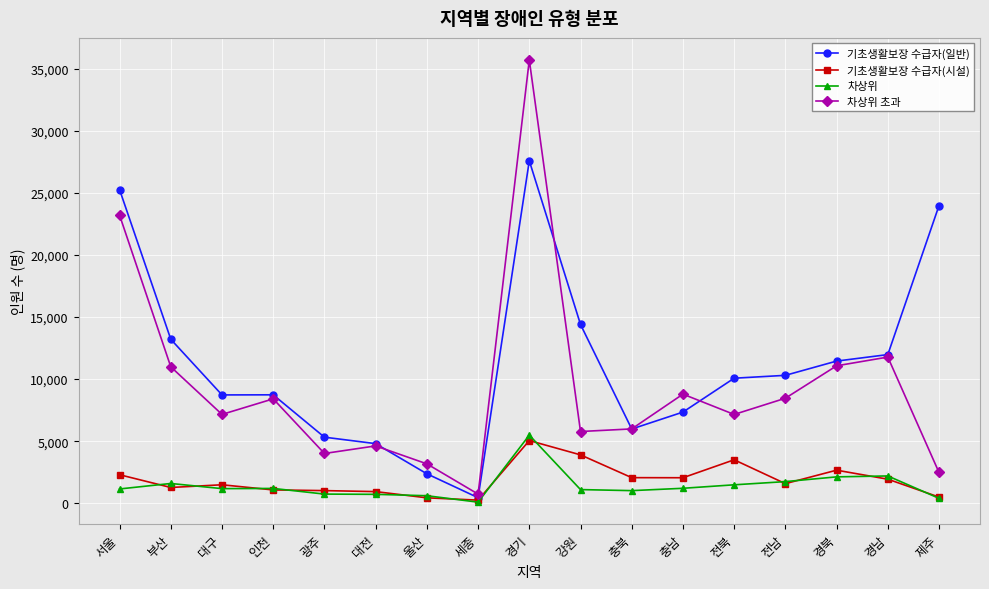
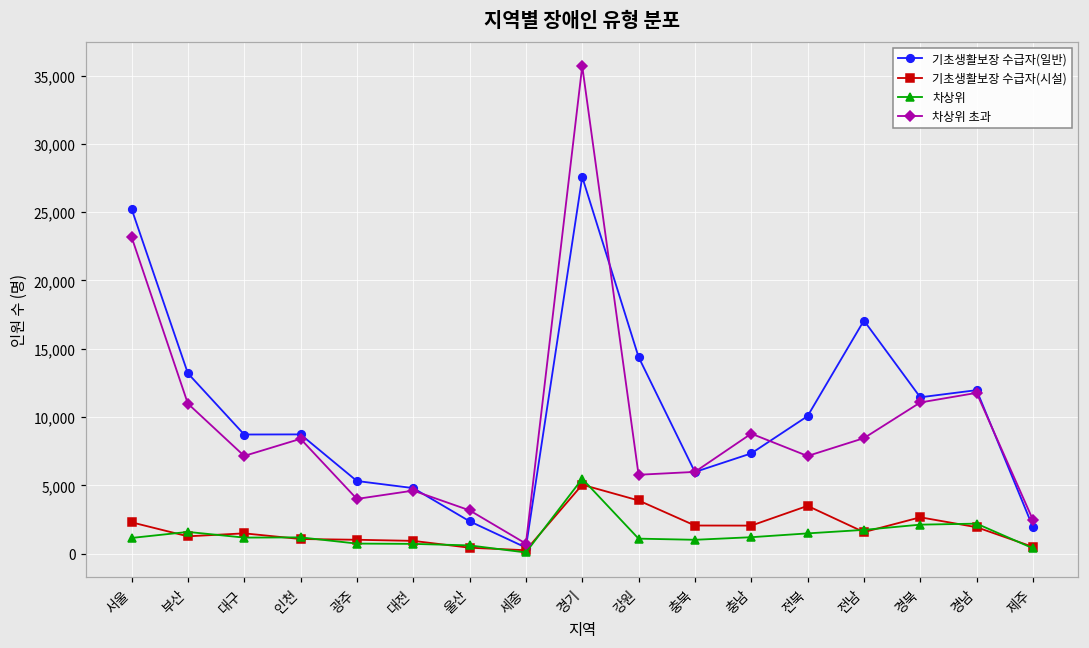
기초생활보장 수급자(일반), 전남: 10,300 -> 17,100
기초생활보장 수급자(일반), 제주: 24,000 -> 2,000
